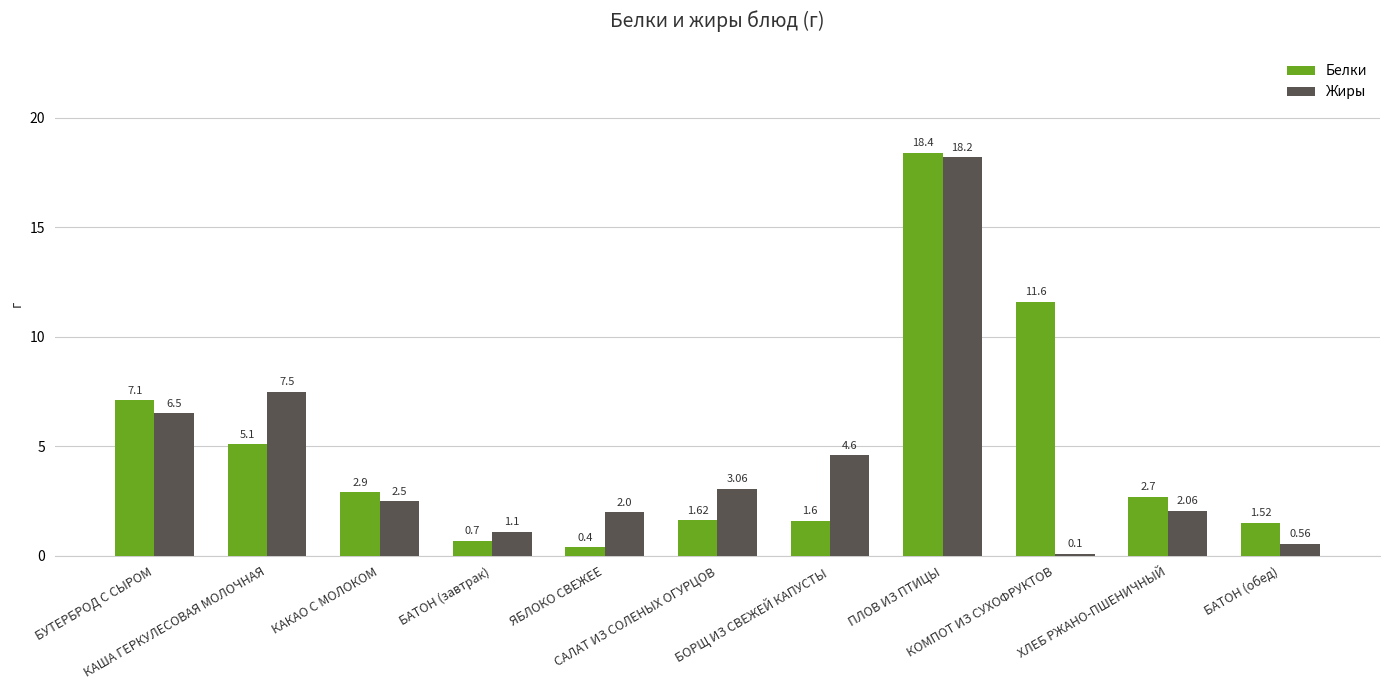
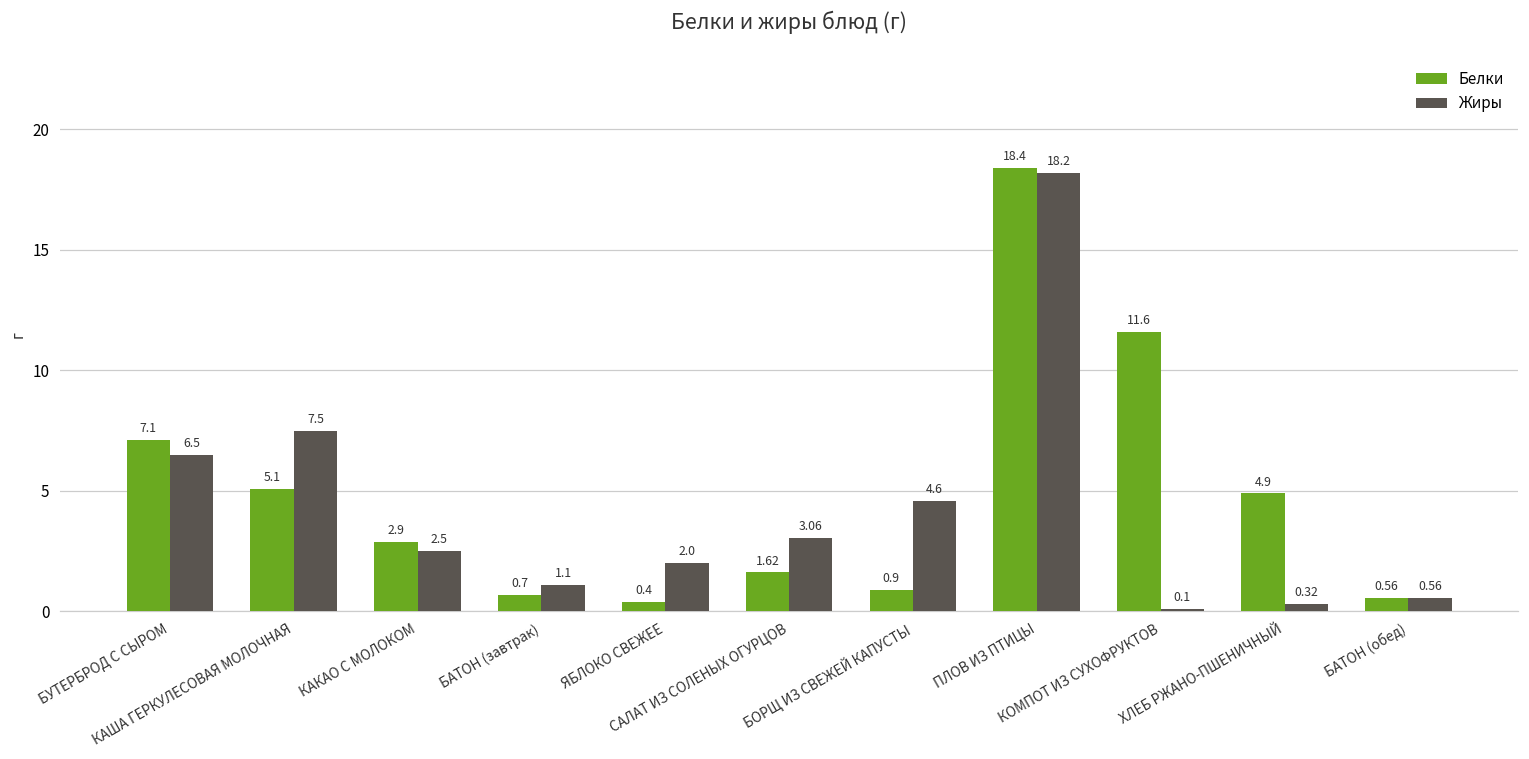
Белки, БОРЩ ИЗ СВЕЖЕЙ КАПУСТЫ: 1.6 -> 0.9
Белки, ХЛЕБ РЖАНО-ПШЕНИЧНЫЙ: 2.7 -> 4.9
Жиры, ХЛЕБ РЖАНО-ПШЕНИЧНЫЙ: 2.06 -> 0.32
Белки, БАТОН (обед): 1.52 -> 0.56
